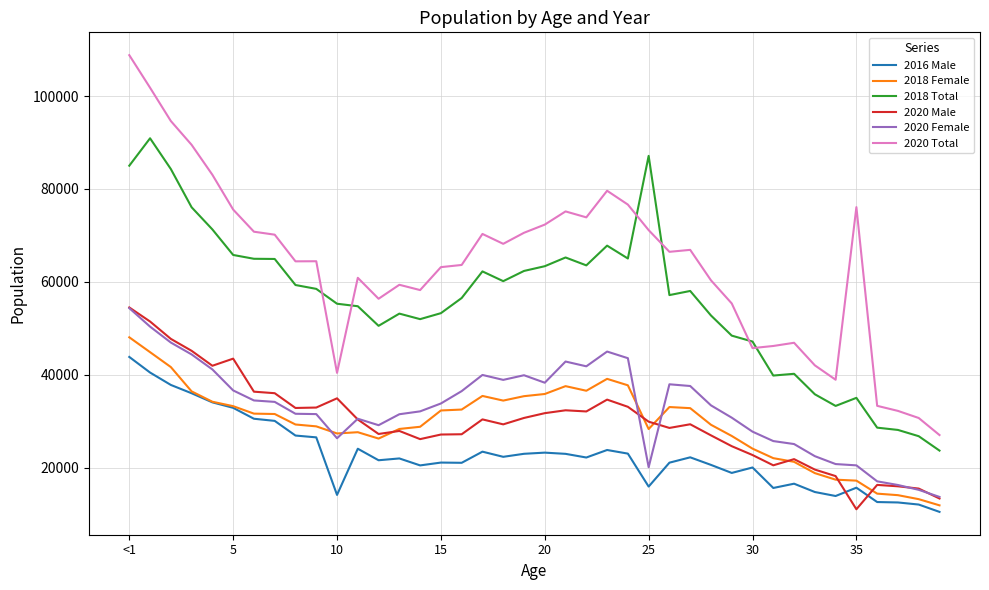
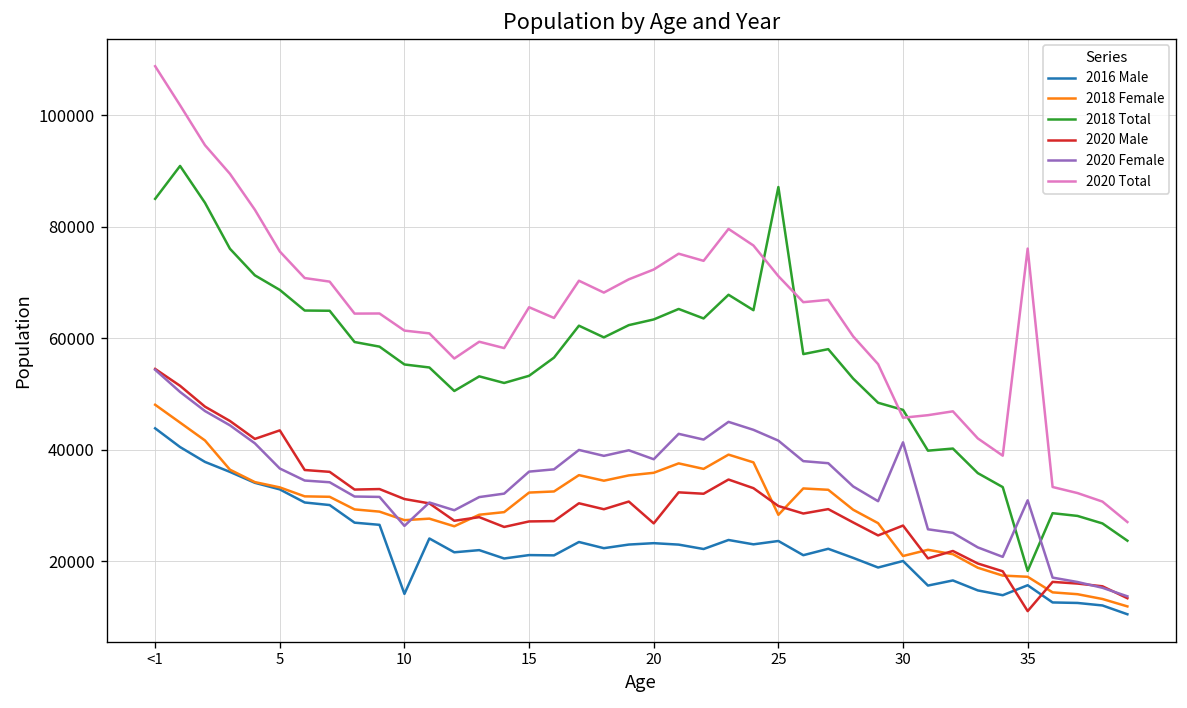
2018 Total, 5: 66000 -> 69000
2020 Male, 10: 35000 -> 31000
2020 Total, 10: 40000 -> 61000
2020 Female, 15: 34000 -> 36000
2020 Total, 15: 63000 -> 66000
2020 Male, 20: 32000 -> 27000
2016 Male, 25: 16000 -> 24000
2020 Female, 25: 20000 -> 42000
2018 Female, 30: 24000 -> 21000
2020 Male, 30: 23000 -> 26000
2020 Female, 30: 28000 -> 41000
2018 Total, 35: 35000 -> 18000
2020 Female, 35: 20000 -> 31000
